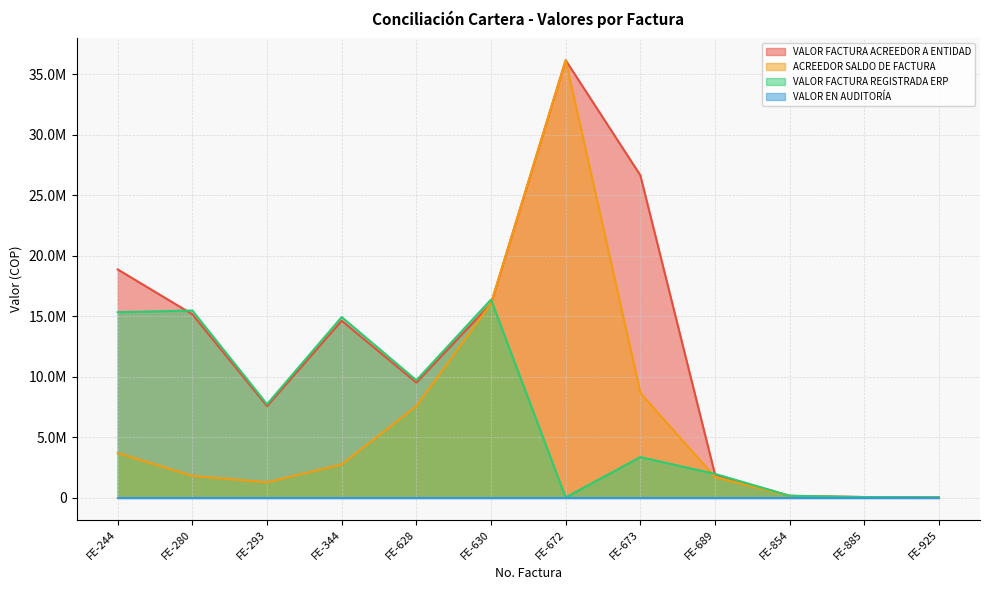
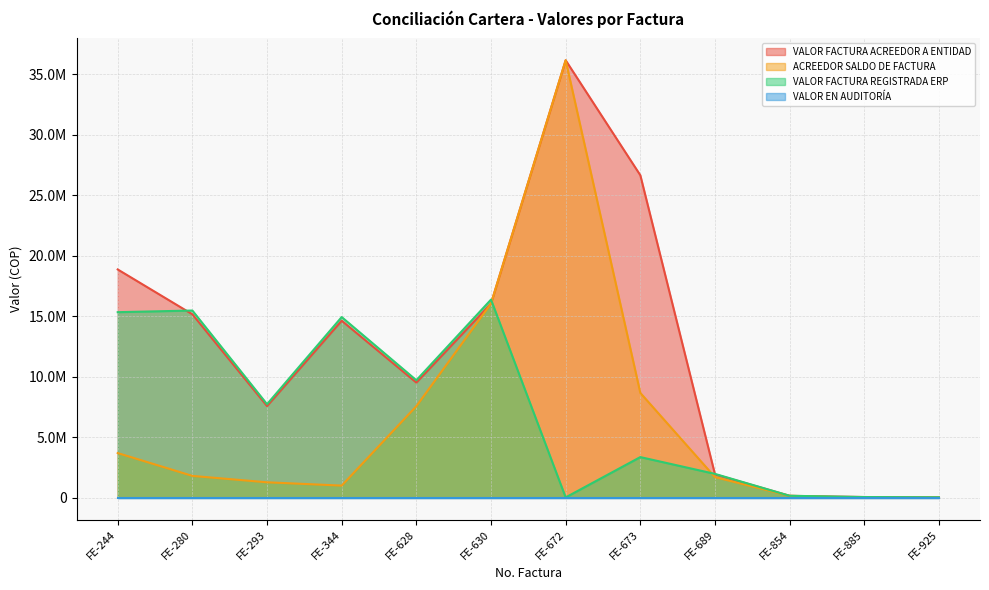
ACREEDOR SALDO DE FACTURA, FE-344: 2800000 -> 1000000
